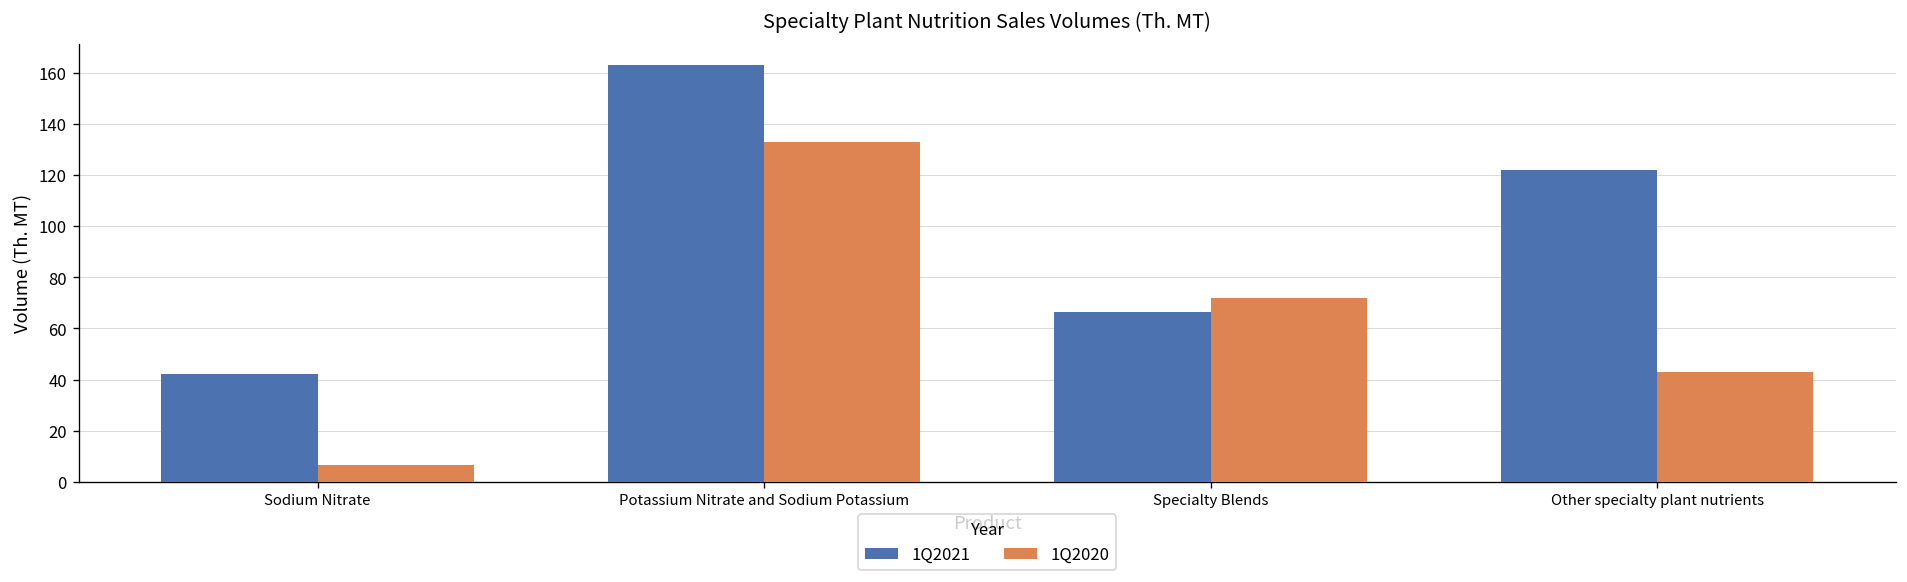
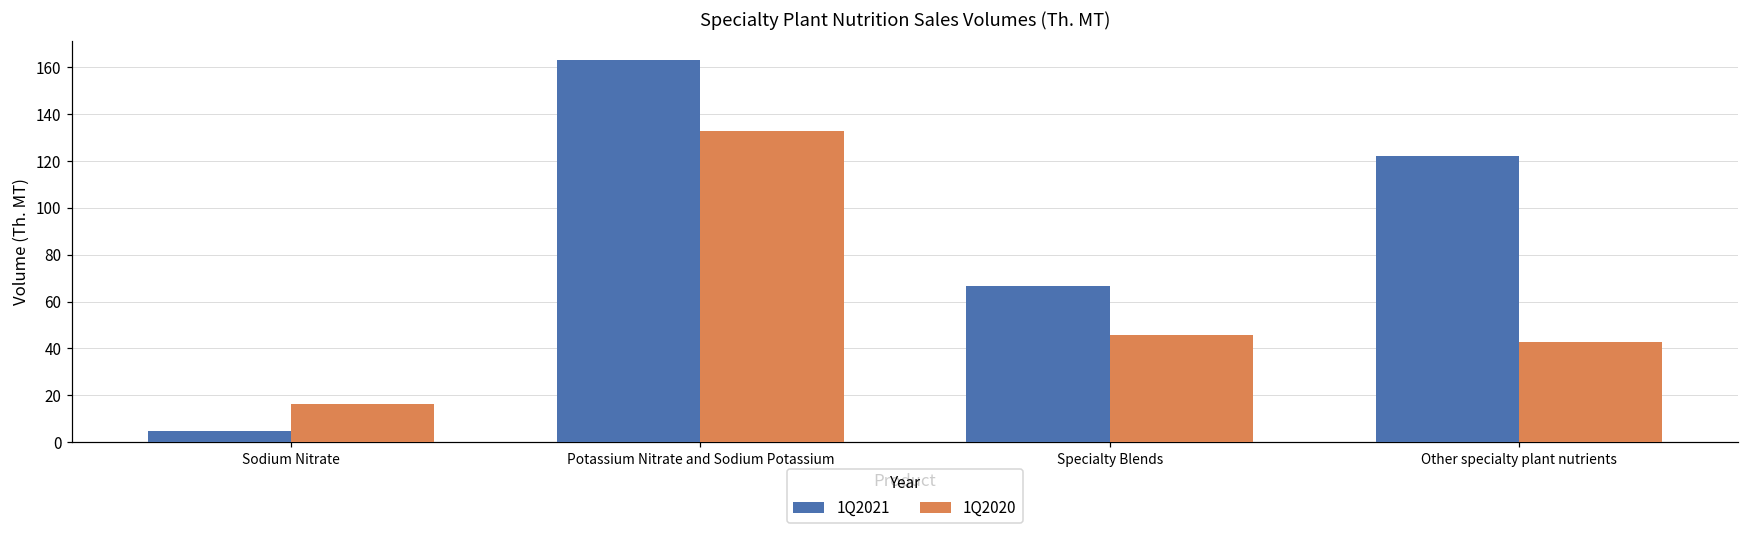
1Q2021, Sodium Nitrate: 42 -> 5
1Q2020, Sodium Nitrate: 7 -> 17
1Q2020, Specialty Blends: 72 -> 46
